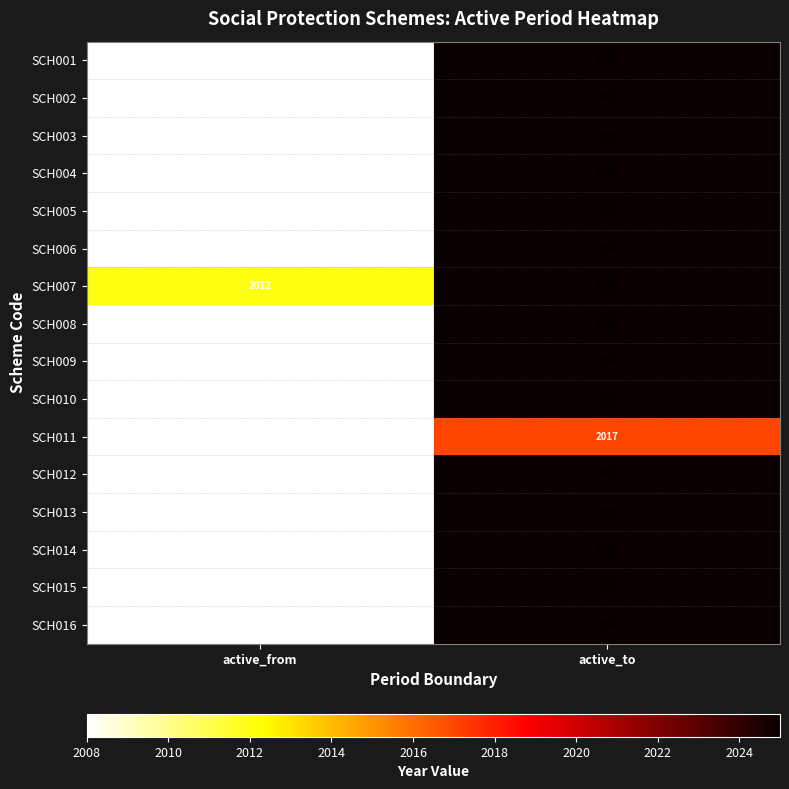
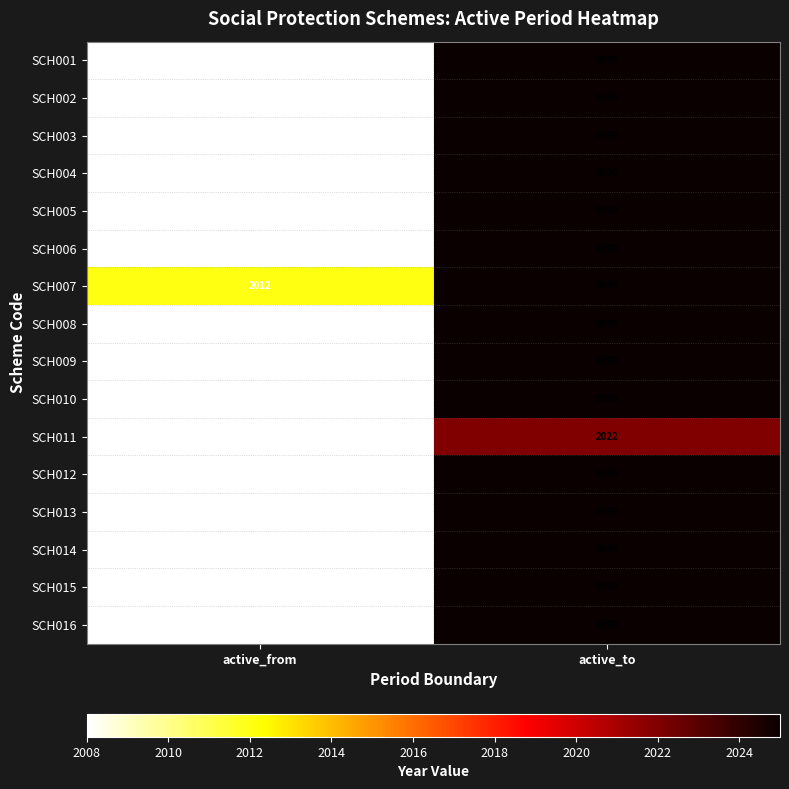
SCH011, active_to: 2017 -> 2022
